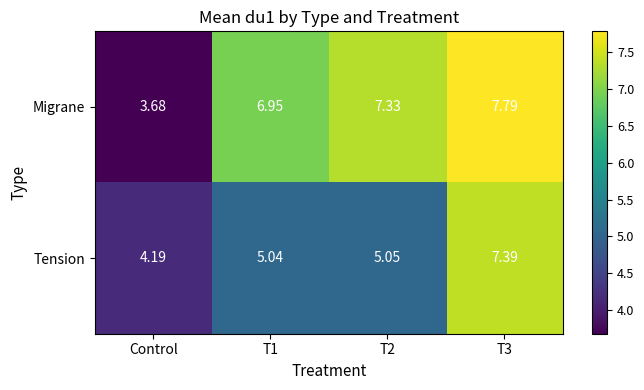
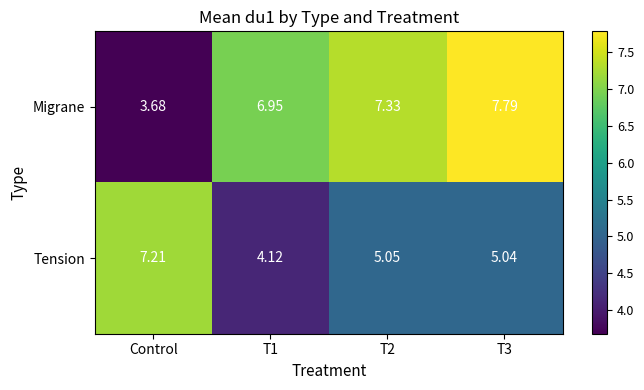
Tension, Control: 4.19 -> 7.21
Tension, T1: 5.04 -> 4.12
Tension, T3: 7.39 -> 5.04
